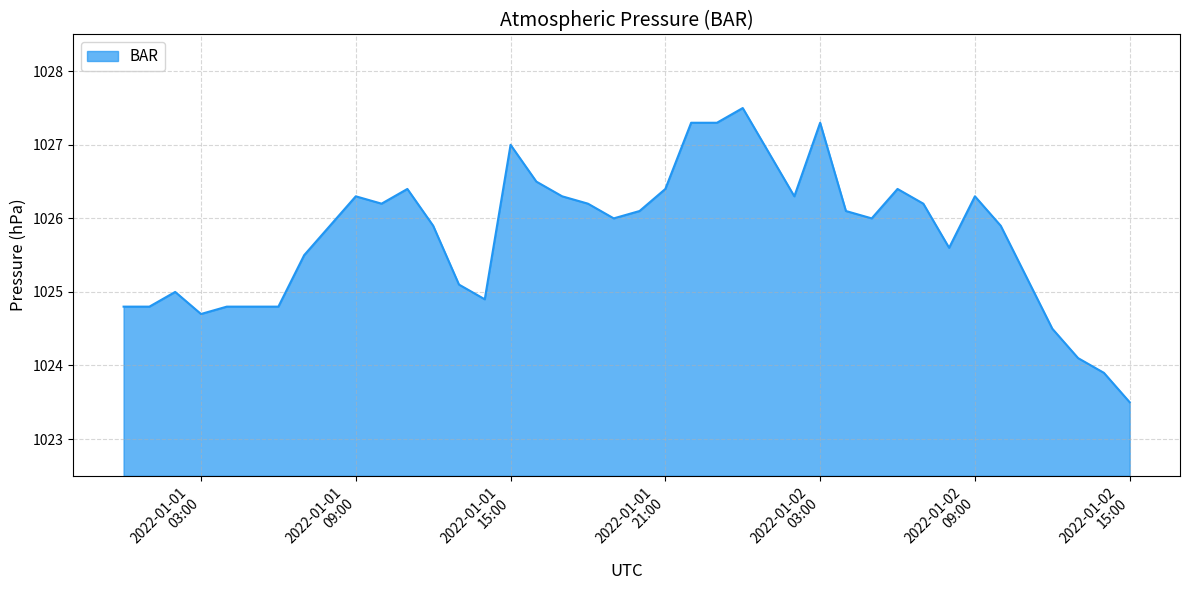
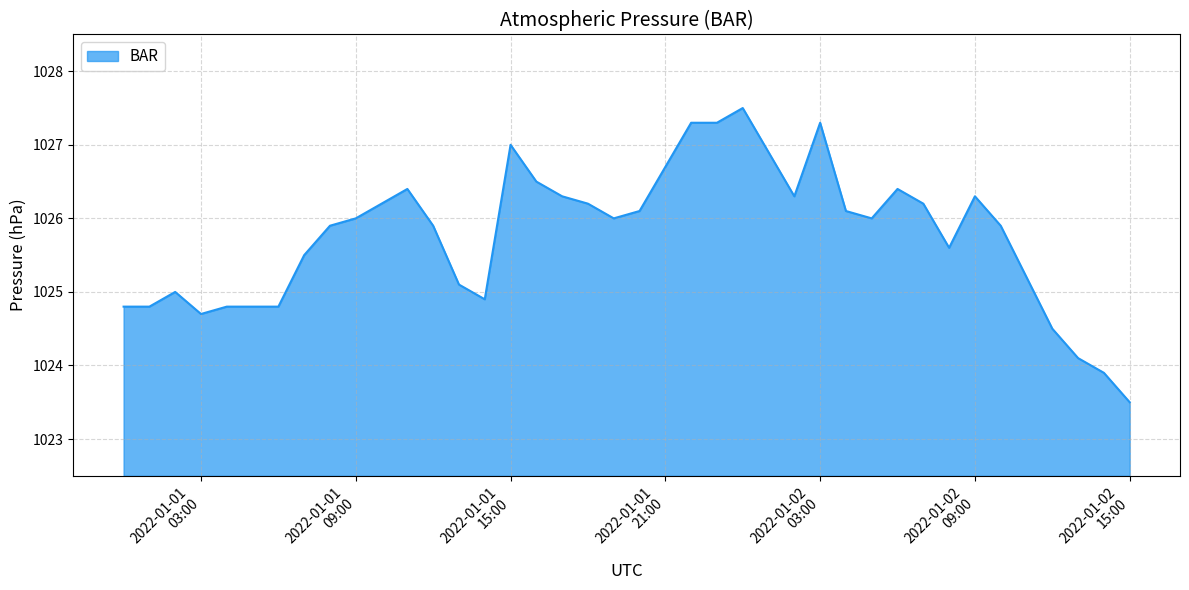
2022-01-01 09:00: 1026.3 -> 1026.0
2022-01-01 21:00: 1026.4 -> 1026.7
